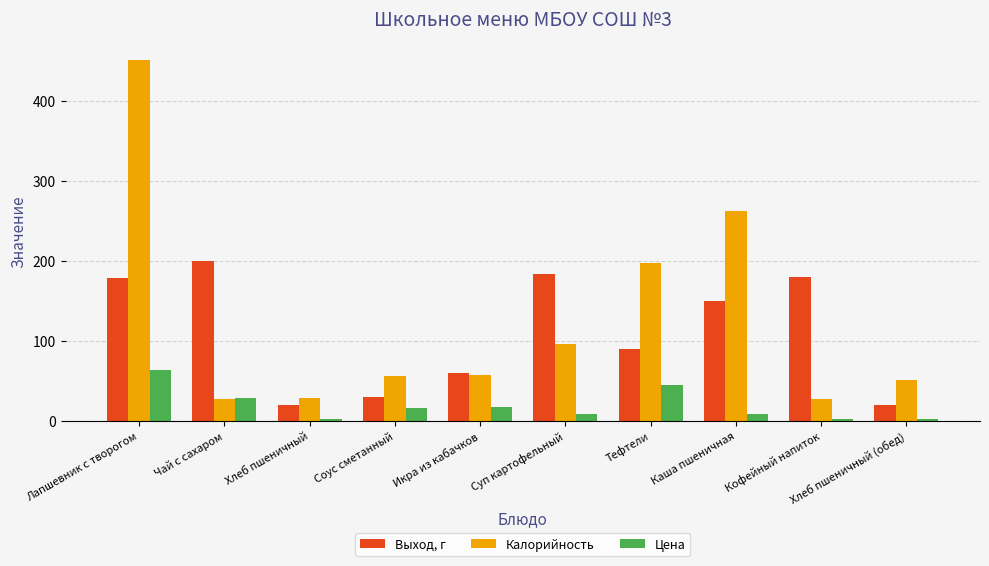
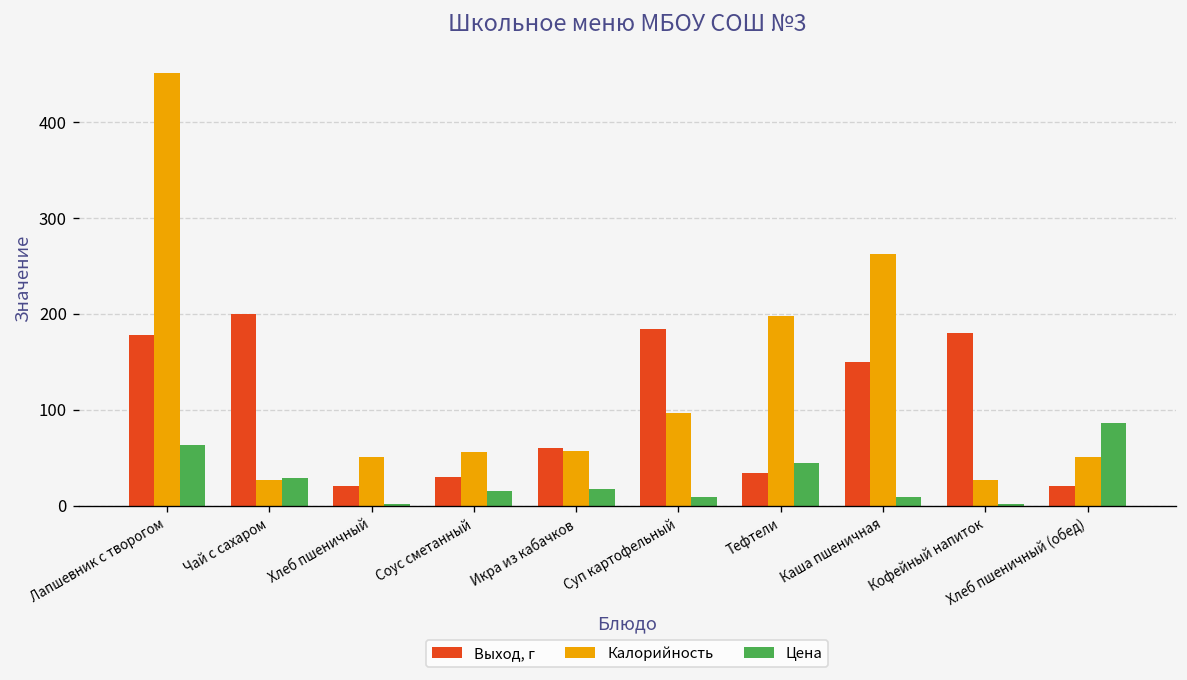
Калорийность, Хлеб пшеничный: 30 -> 50
Выход, г, Тефтели: 90 -> 30
Цена, Хлеб пшеничный (обед): 0 -> 90
